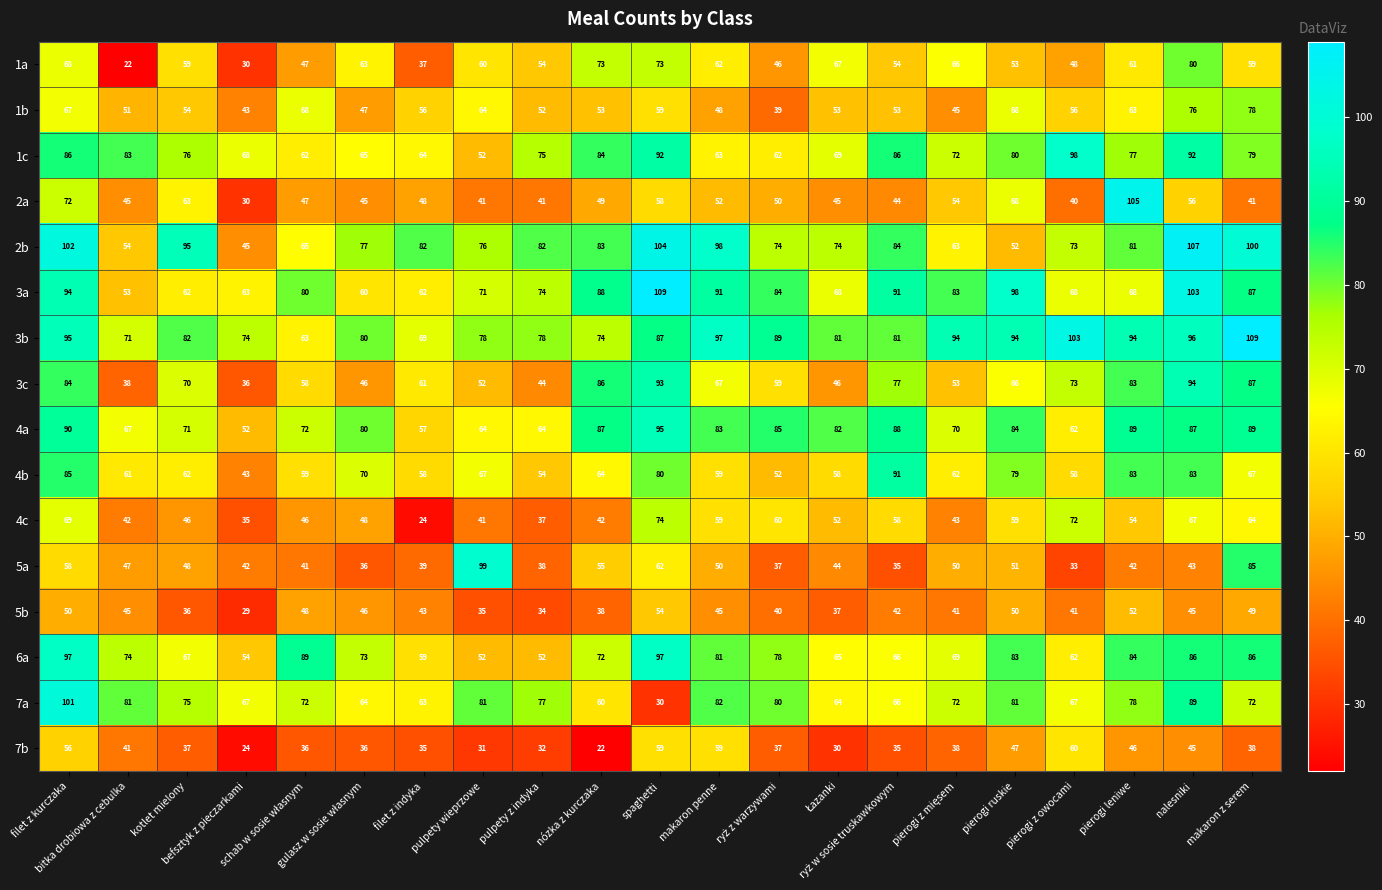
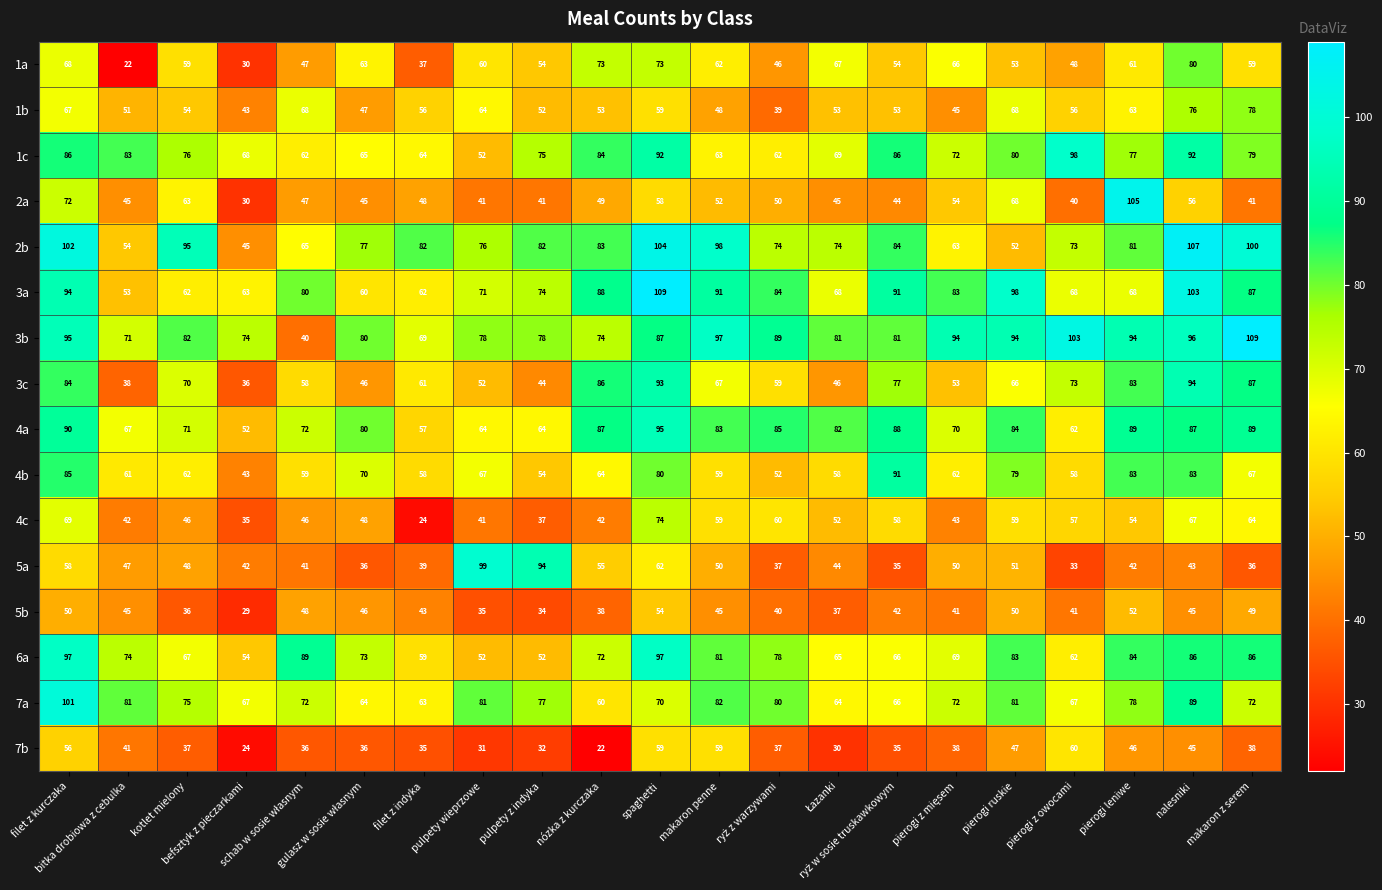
3b, schab w sosie własnym: 63 -> 40
4c, pierogi z owocami: 72 -> 57
5a, pulpety z indyka: 38 -> 94
5a, makaron z serem: 85 -> 36
7a, spaghetti: 30 -> 70
